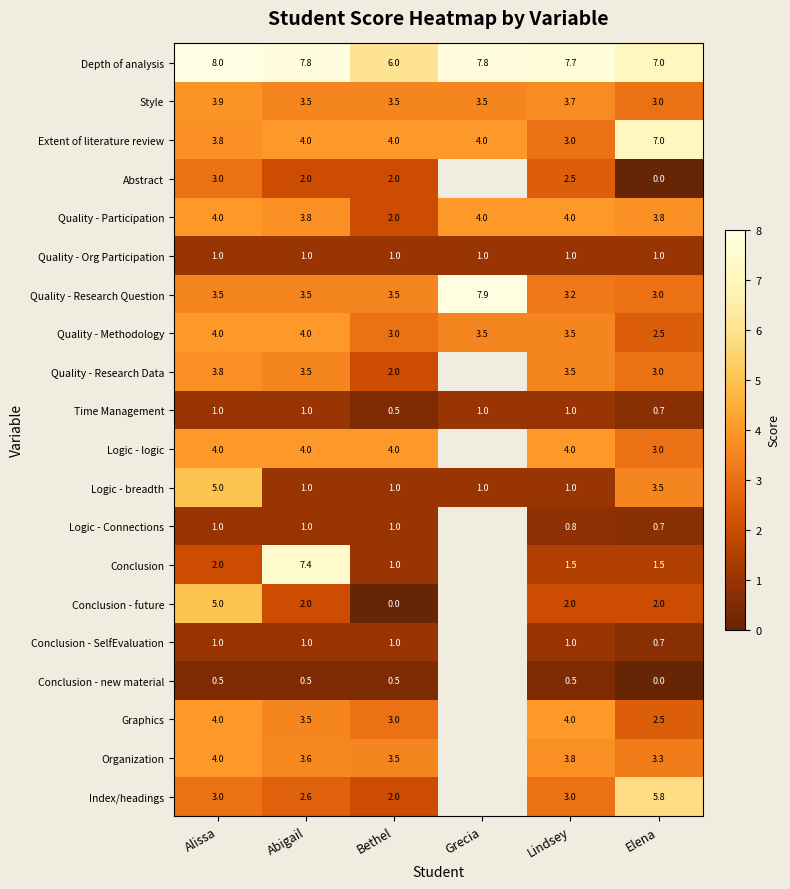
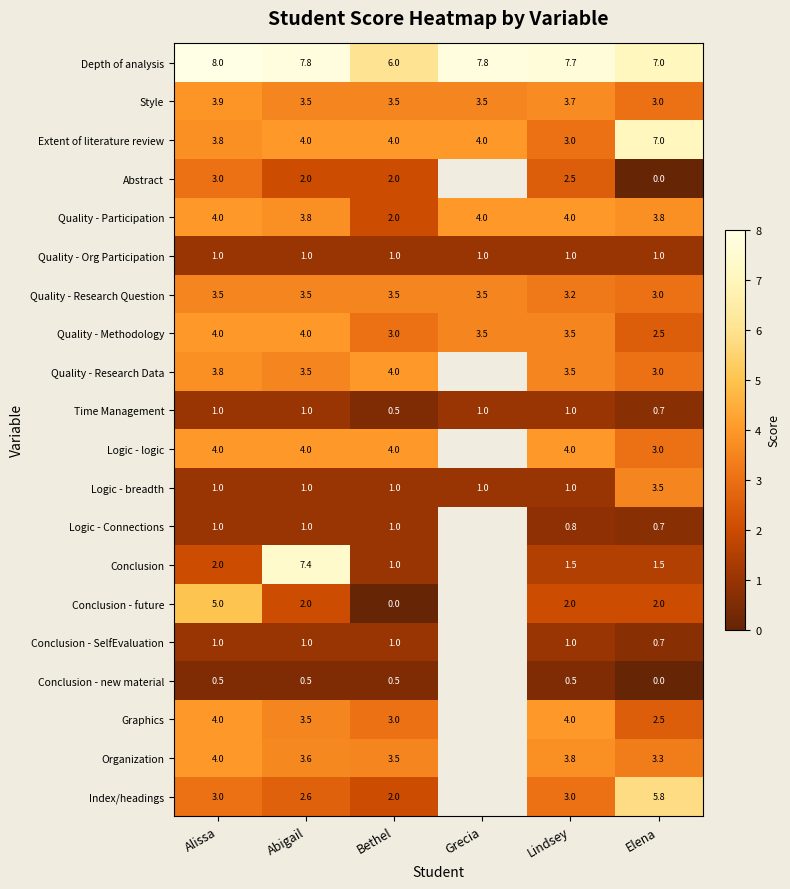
Quality - Research Question, Grecia: 7.9 -> 3.5
Quality - Research Data, Bethel: 2.0 -> 4.0
Logic - breadth, Alissa: 5.0 -> 1.0
